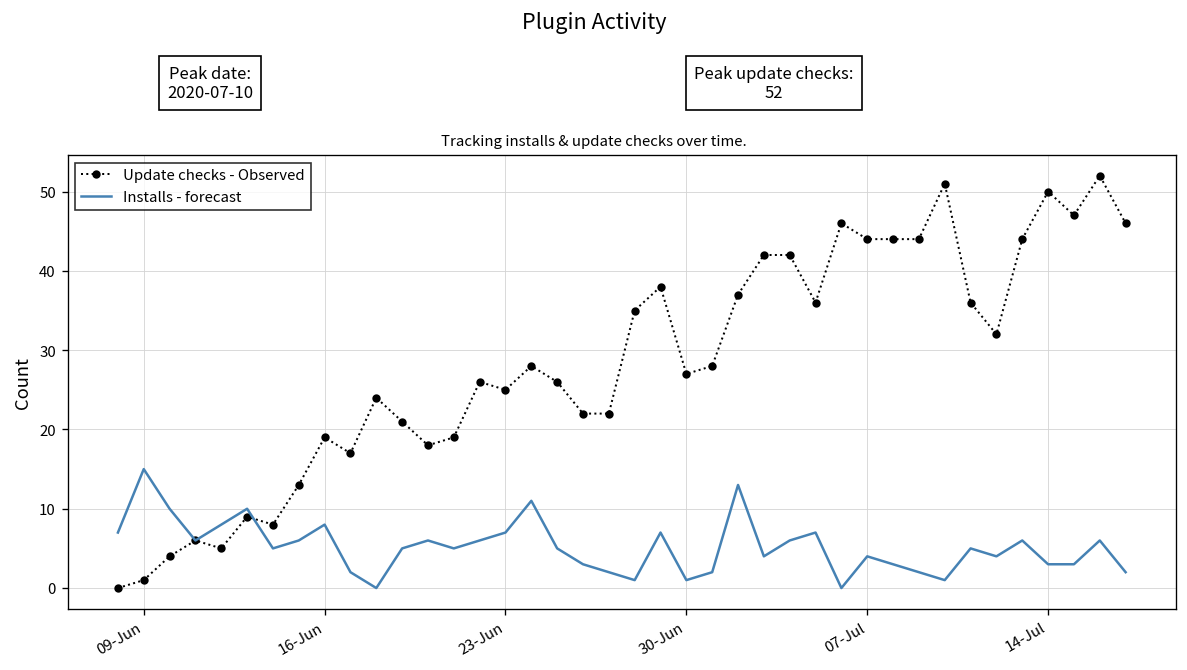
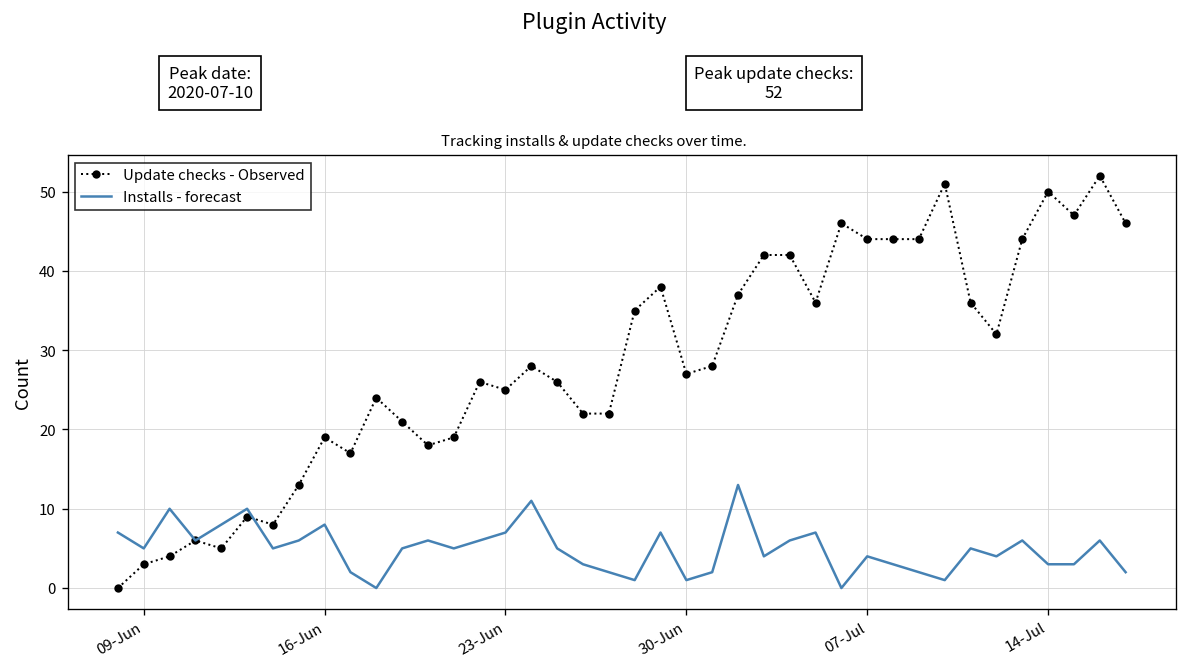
Update checks - Observed, 09-Jun: 1 -> 3
Installs - forecast, 09-Jun: 15 -> 5
